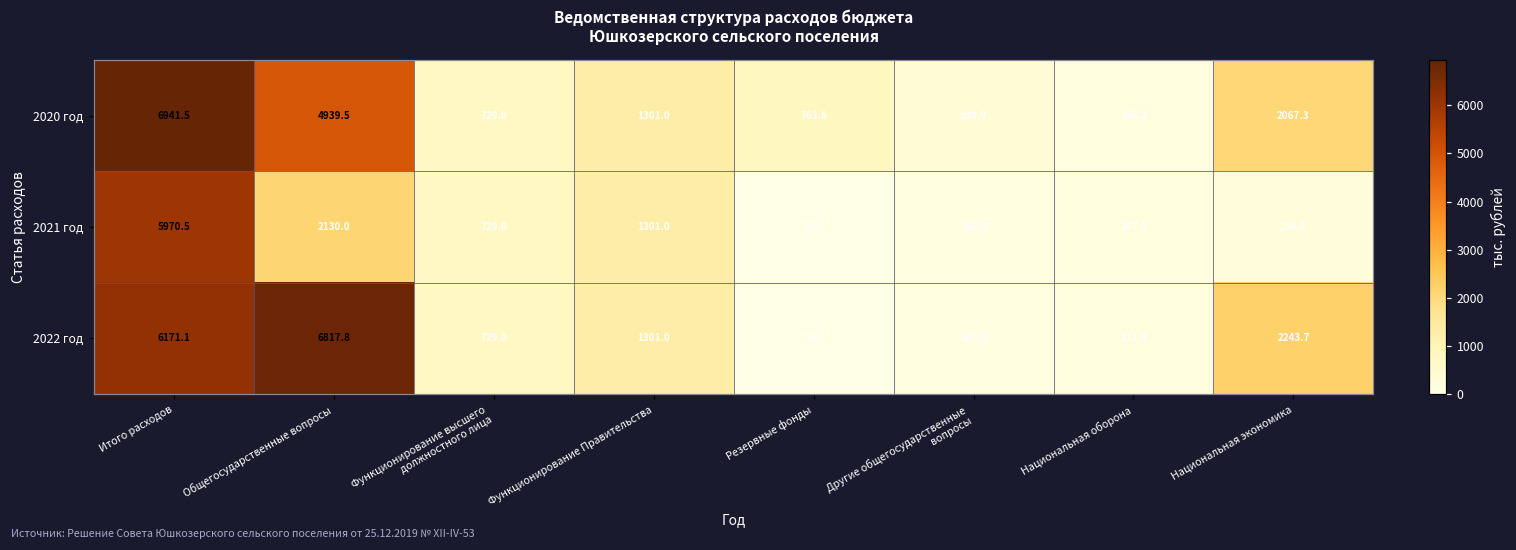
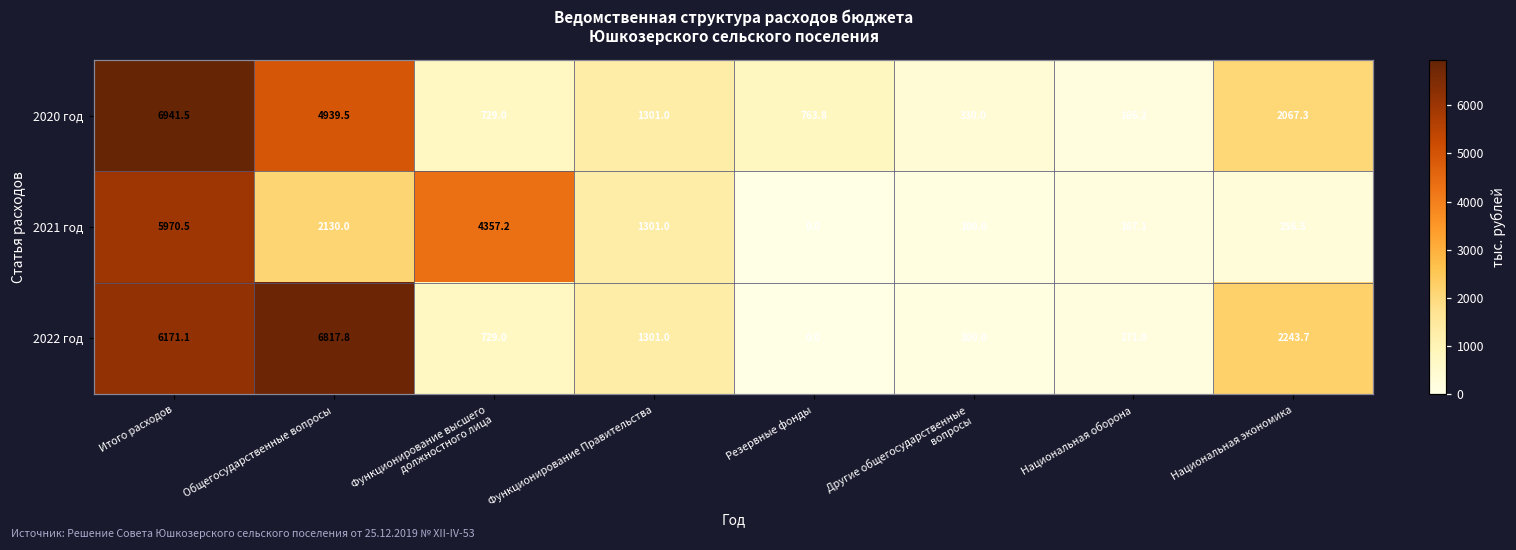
2021 год, Функционирование высшего должностного лица: 729.0 -> 4357.2
